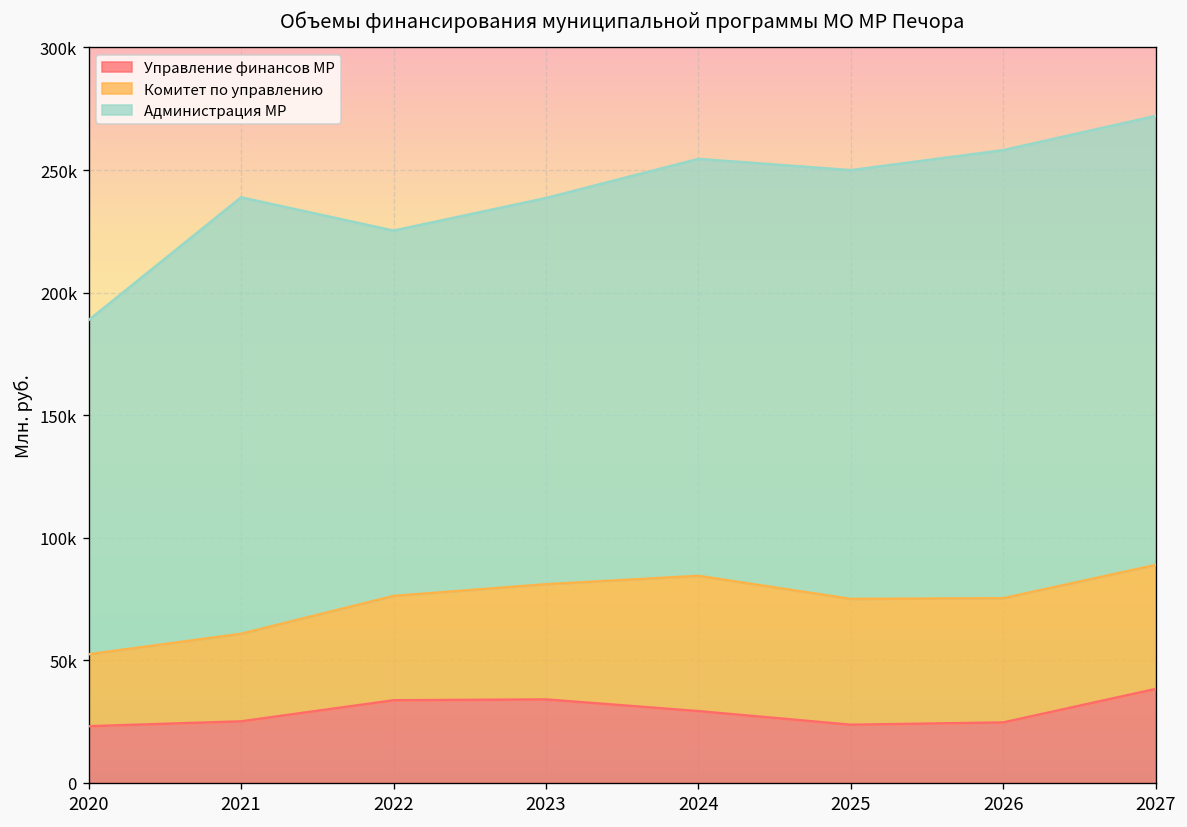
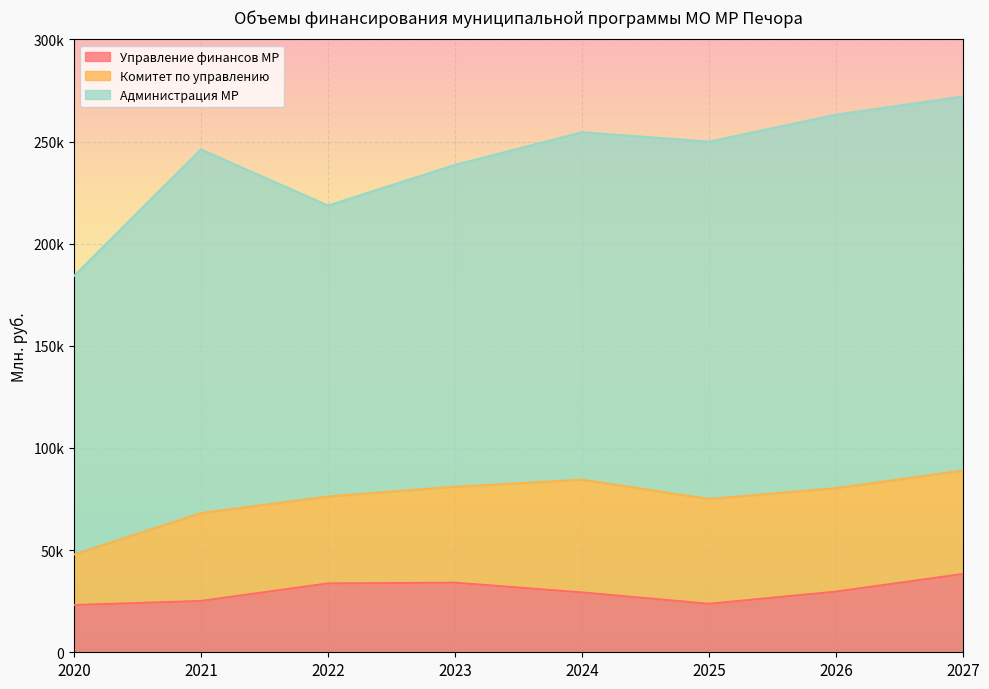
Комитет по управлению, 2020: 29000 -> 25000
Комитет по управлению, 2021: 36000 -> 43000
Администрация МР, 2022: 149000 -> 142000
Управление финансов МР, 2026: 25000 -> 30000
